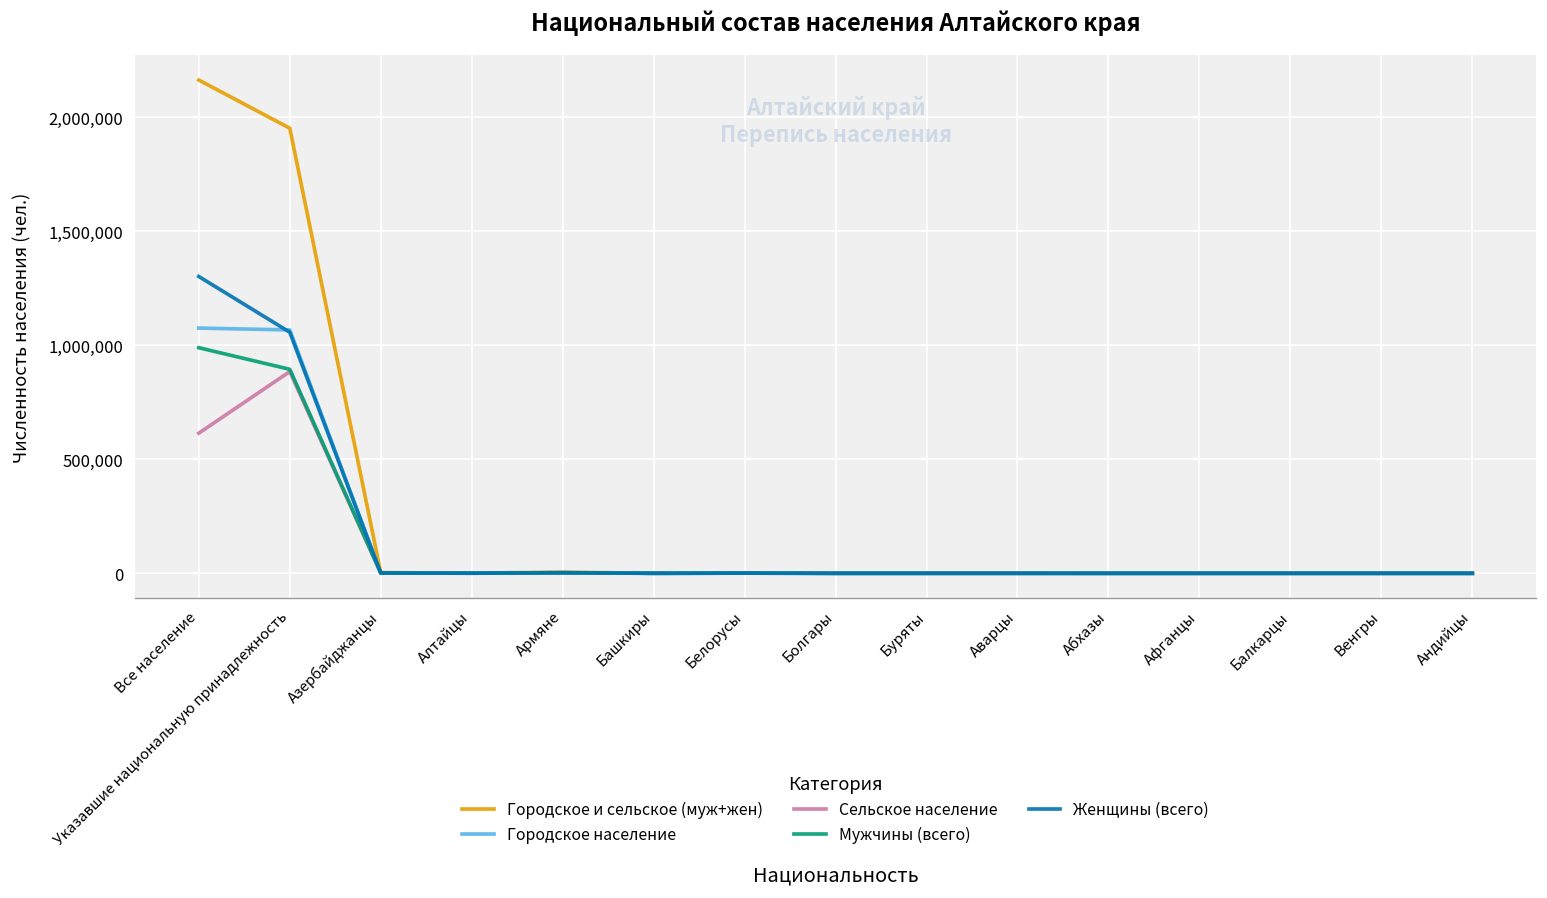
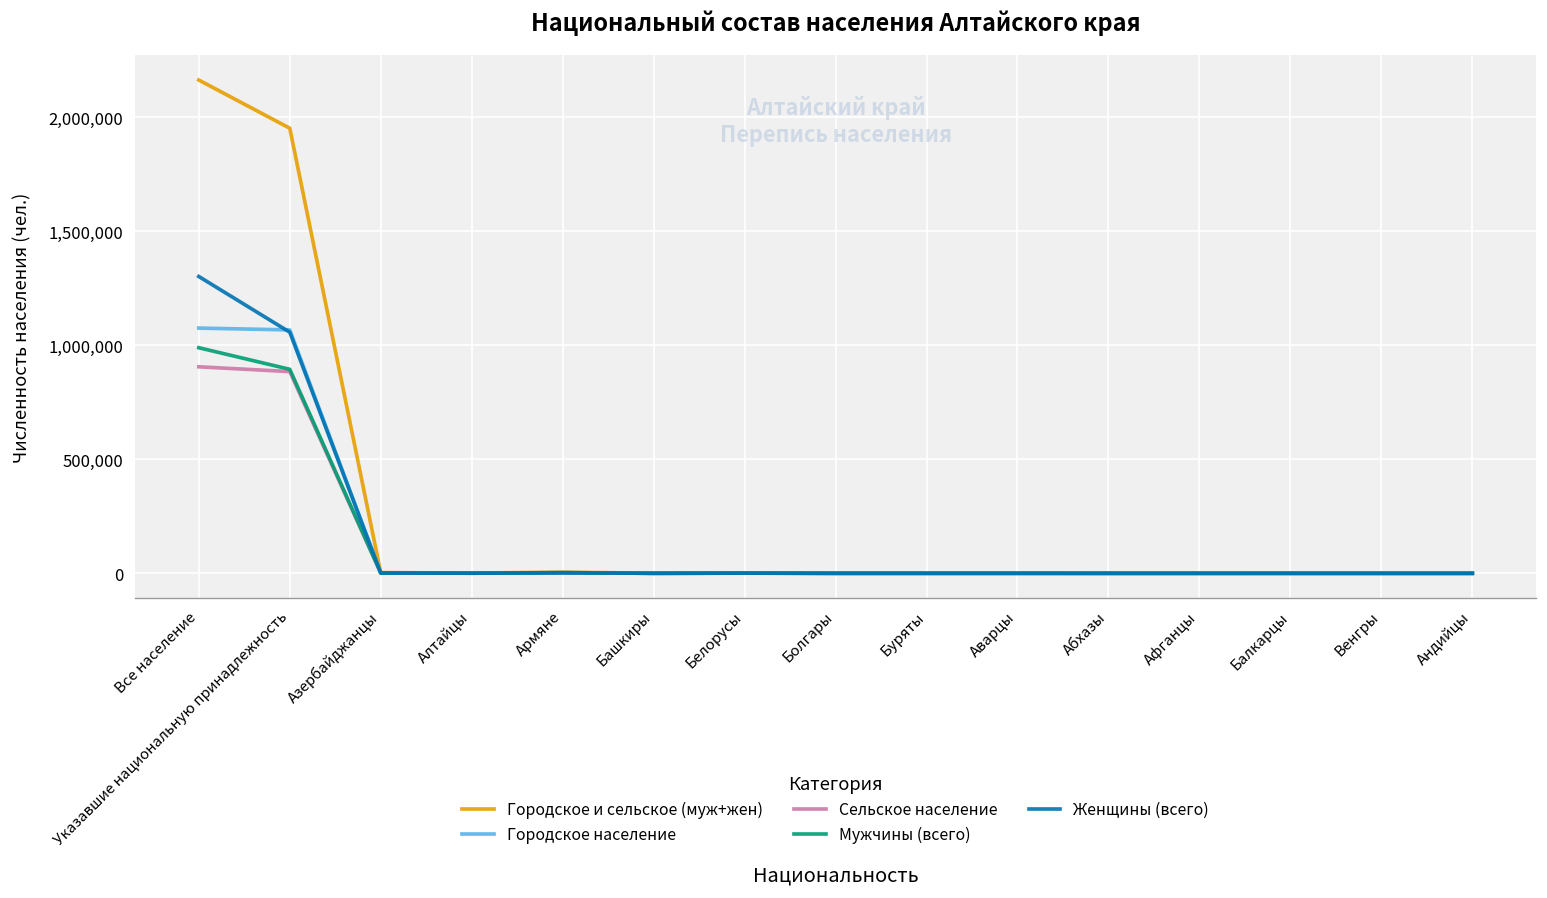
Сельское население, Все население: 610,000 -> 910,000
